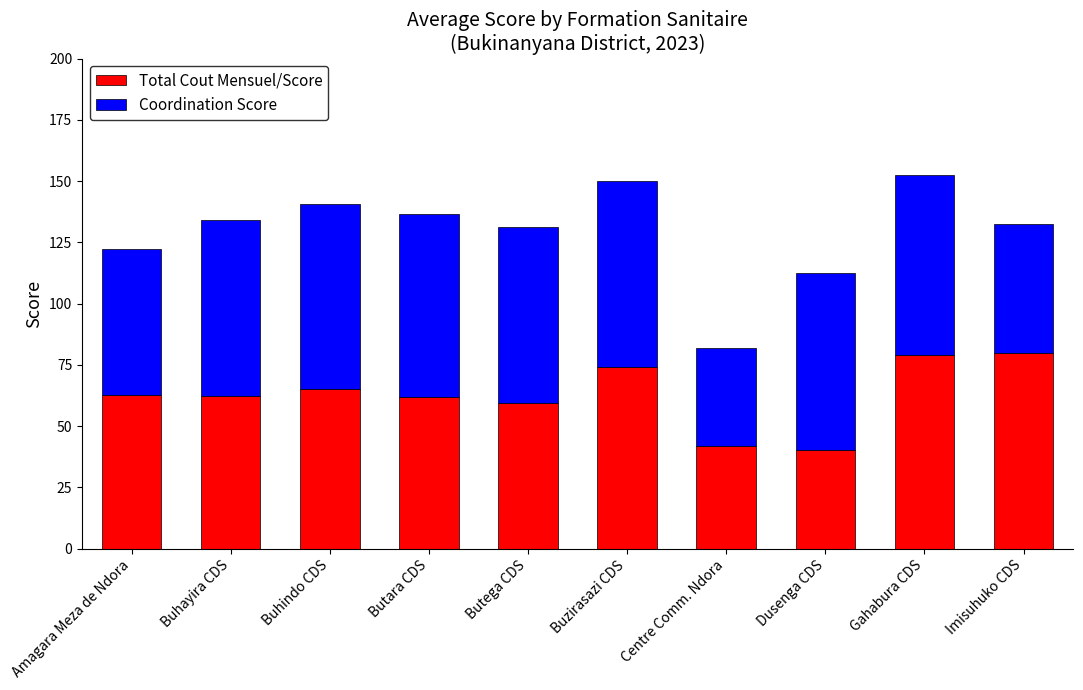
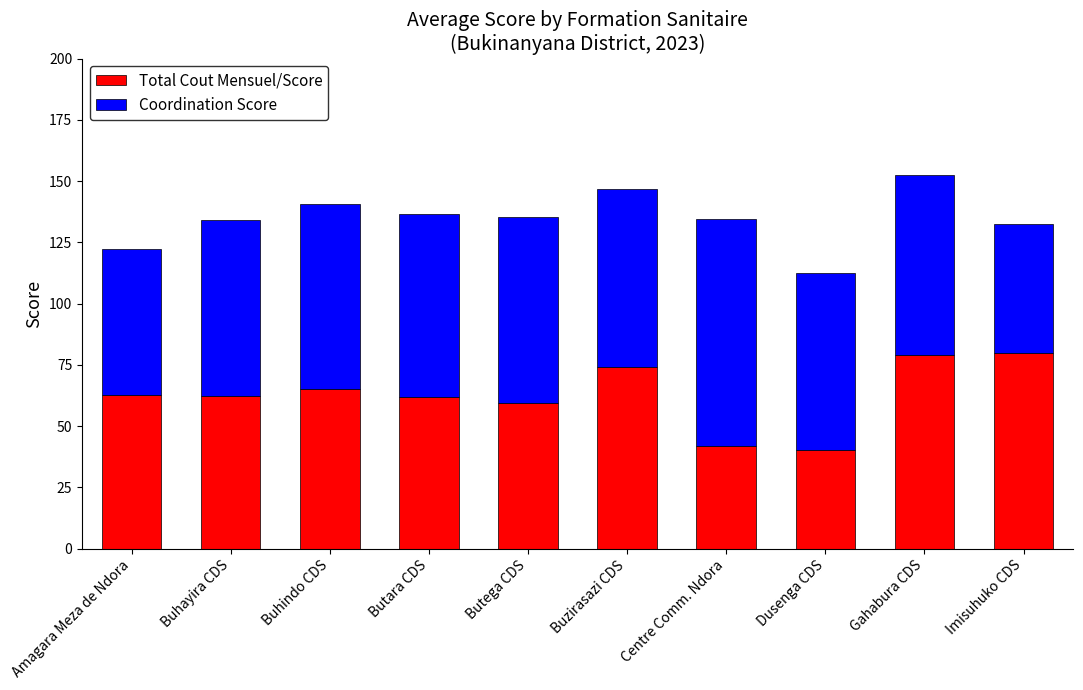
Coordination Score, Butega CDS: 72 -> 76
Coordination Score, Buzirasazi CDS: 76 -> 73
Coordination Score, Centre Comm. Ndora: 40 -> 93
